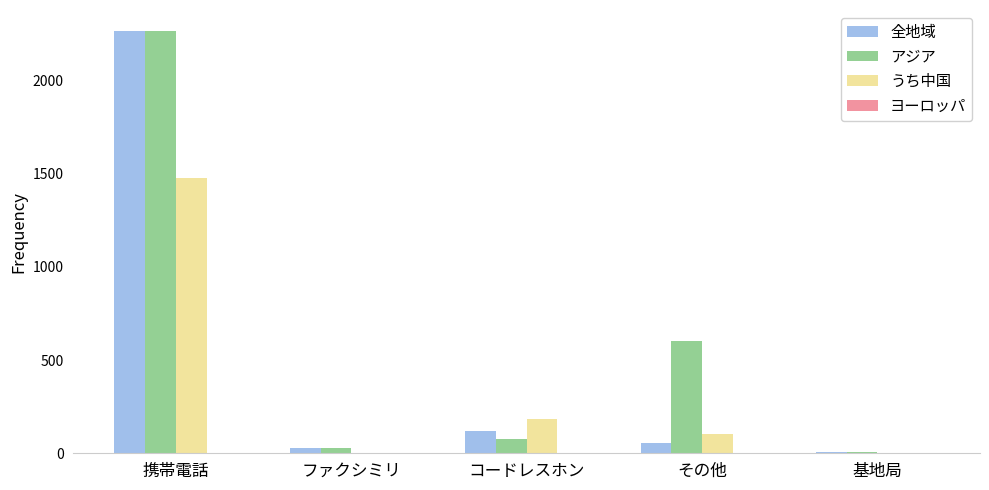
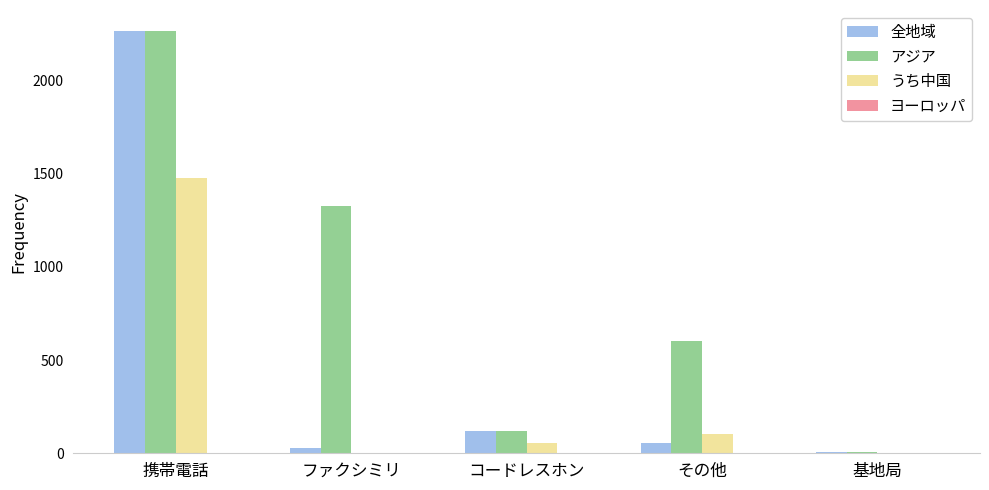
アジア, ファクシミリ: 30 -> 1330
アジア, コードレスホン: 80 -> 120
うち中国, コードレスホン: 190 -> 50
